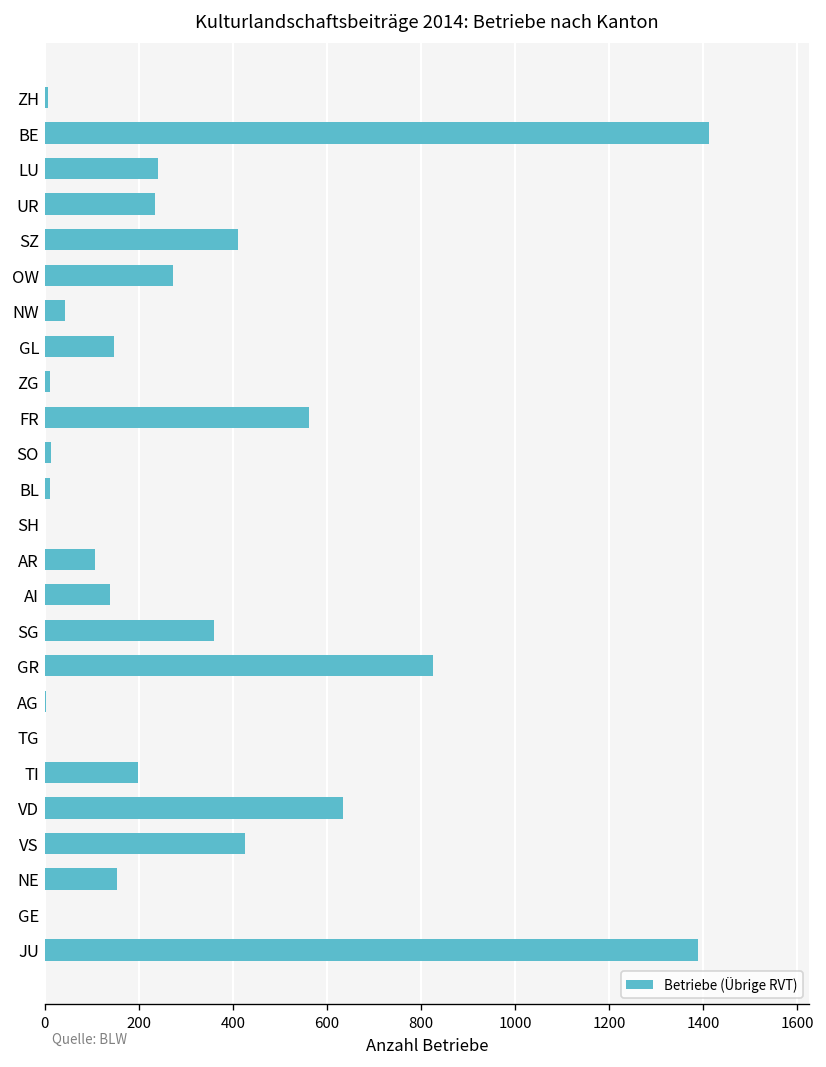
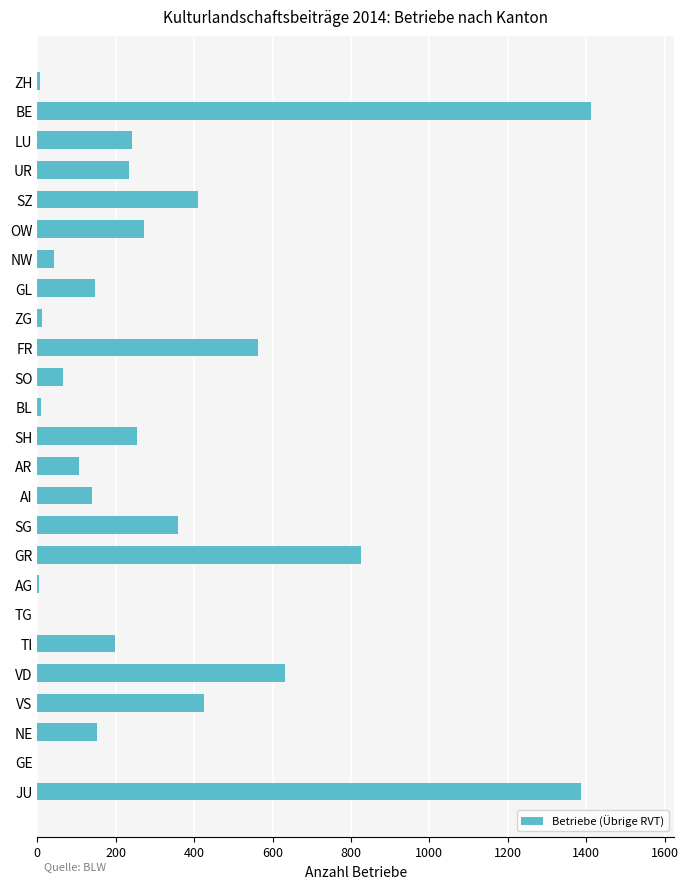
SO: 10 -> 70
SH: 0 -> 260
